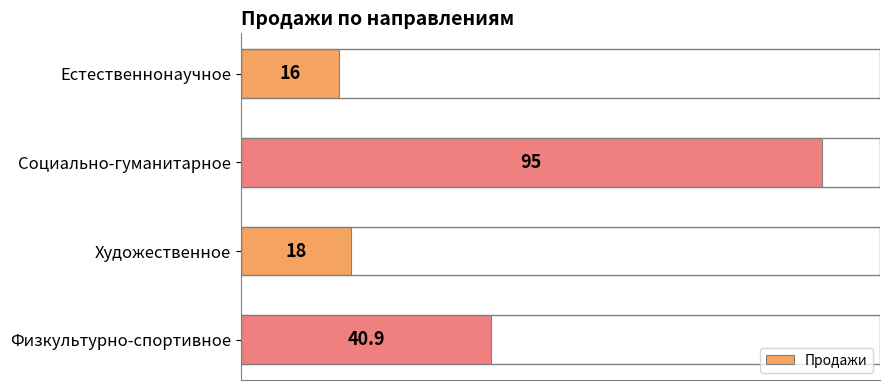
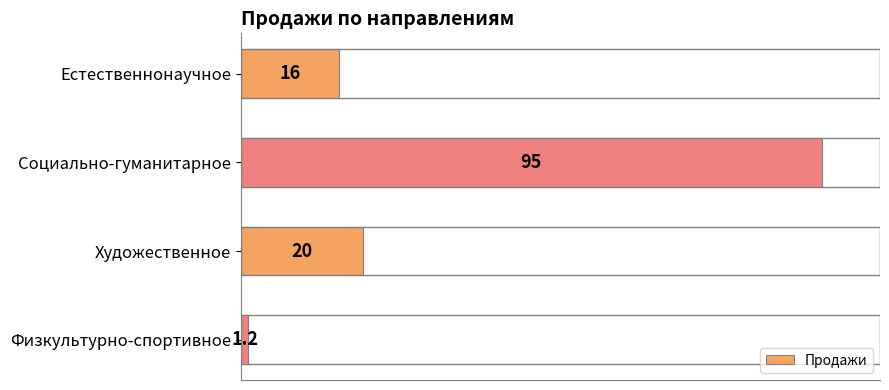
Художественное: 18 -> 20
Физкультурно-спортивное: 40.9 -> 1.2
